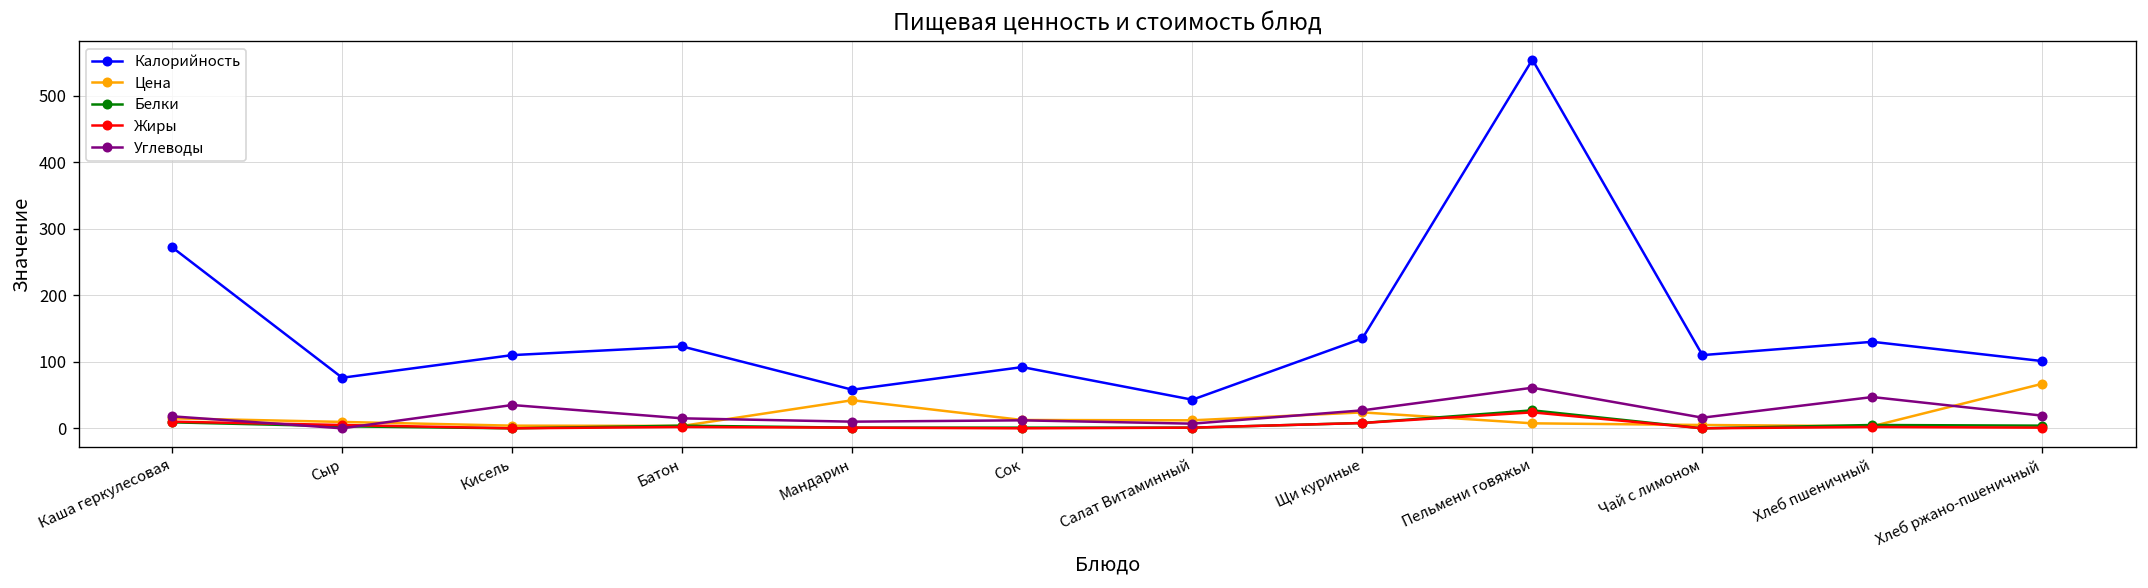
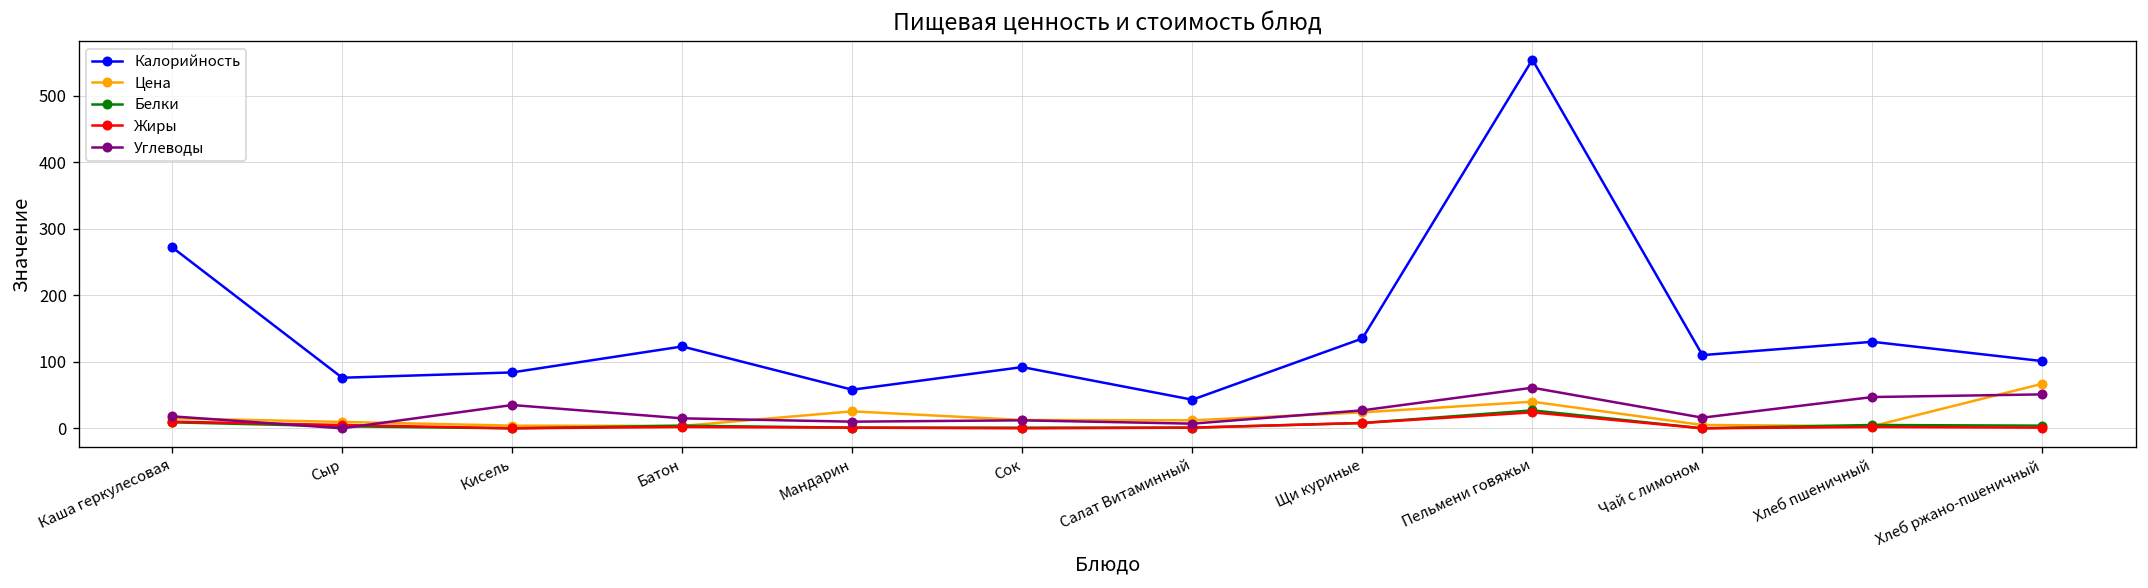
Калорийность, Кисель: 110 -> 80
Цена, Мандарин: 40 -> 30
Цена, Пельмени говяжьи: 10 -> 40
Углеводы, Хлеб ржано-пшеничный: 20 -> 50
